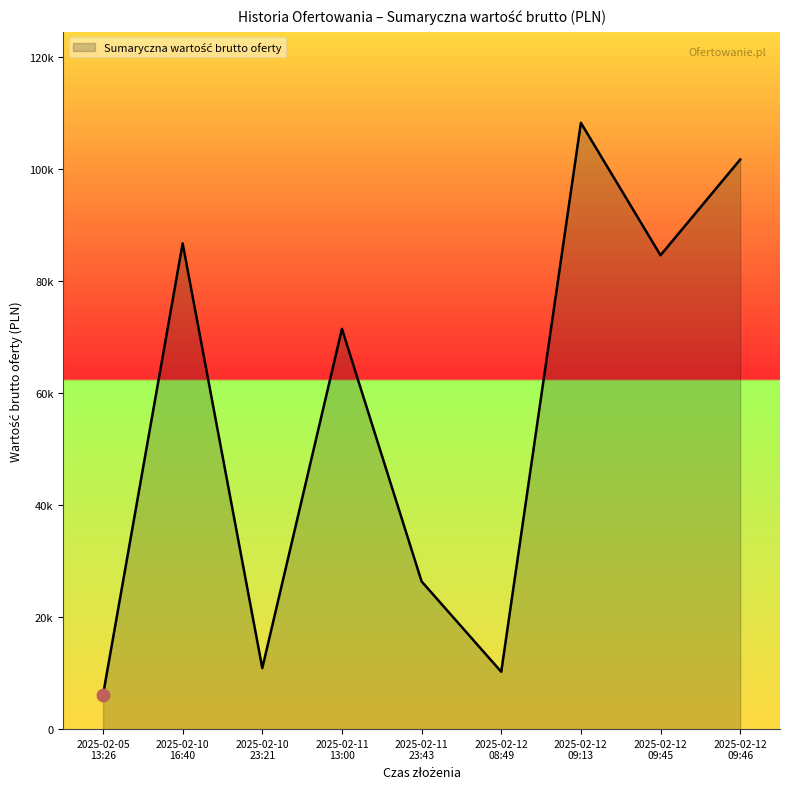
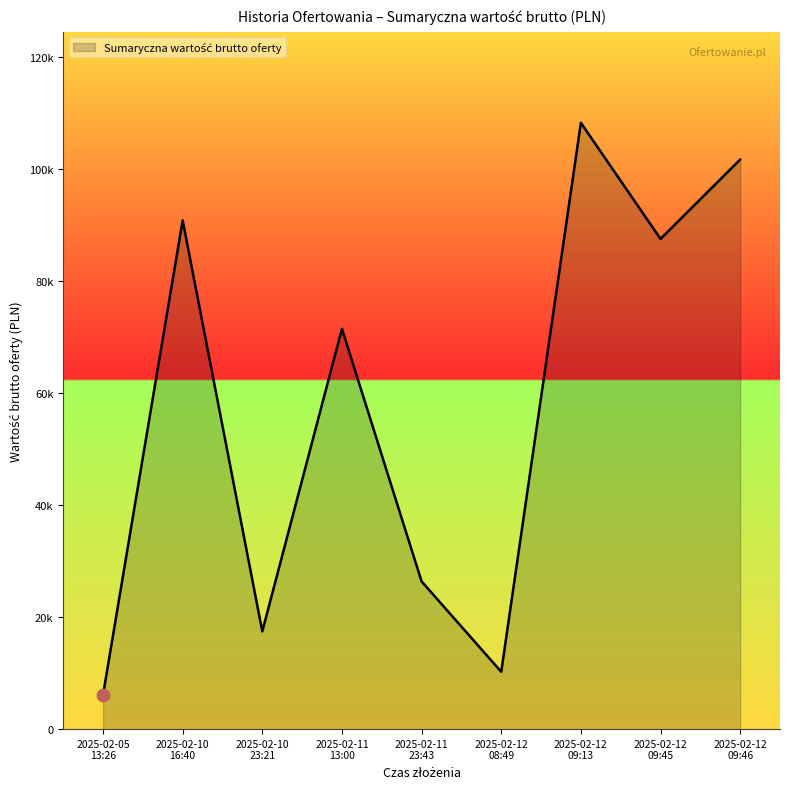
Sumaryczna wartość brutto oferty, 2025-02-10 16:40: 87000 -> 91000
Sumaryczna wartość brutto oferty, 2025-02-10 23:21: 11000 -> 17000
Sumaryczna wartość brutto oferty, 2025-02-12 09:45: 85000 -> 88000
